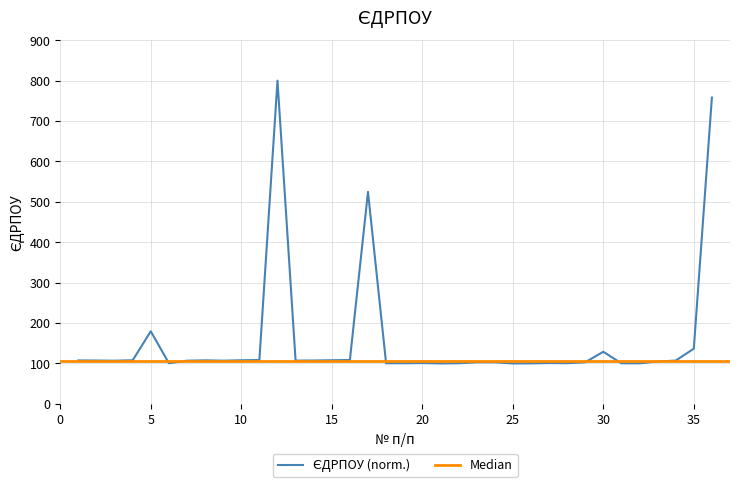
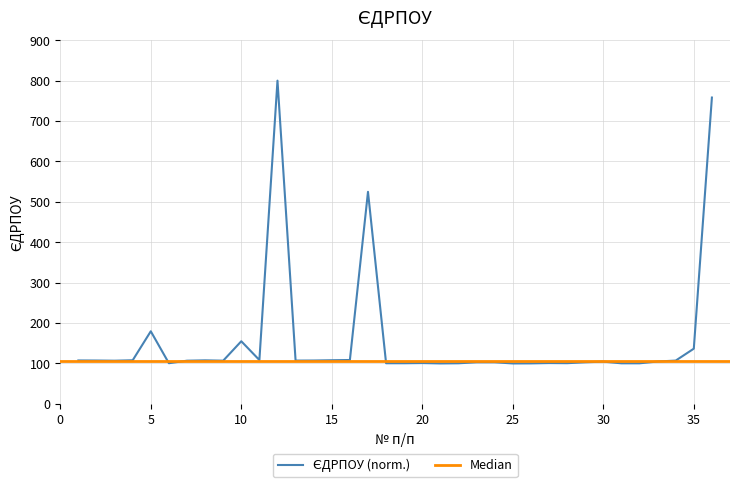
10: 110 -> 150
30: 130 -> 100
